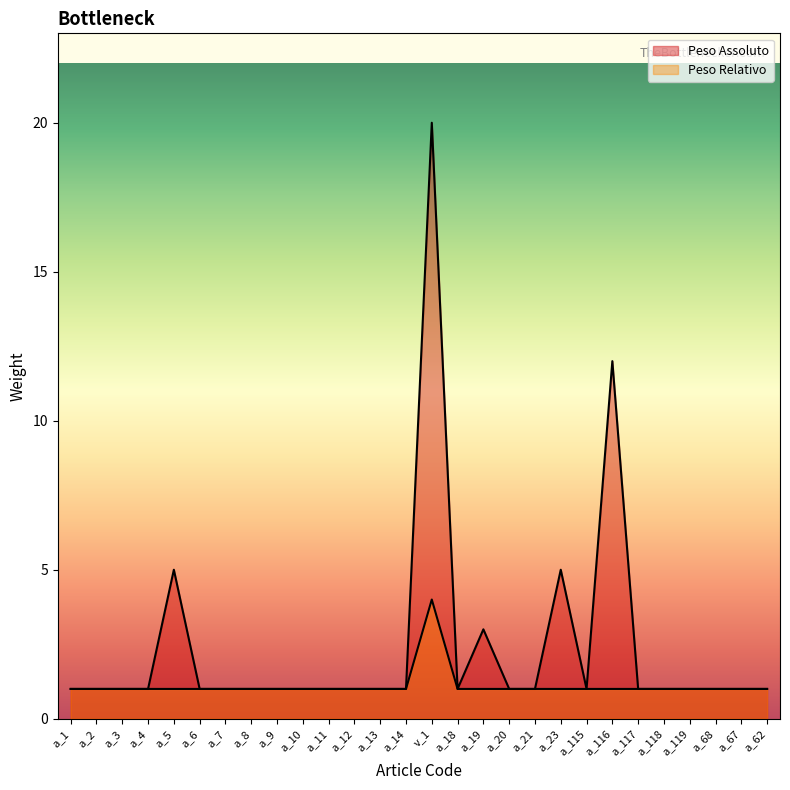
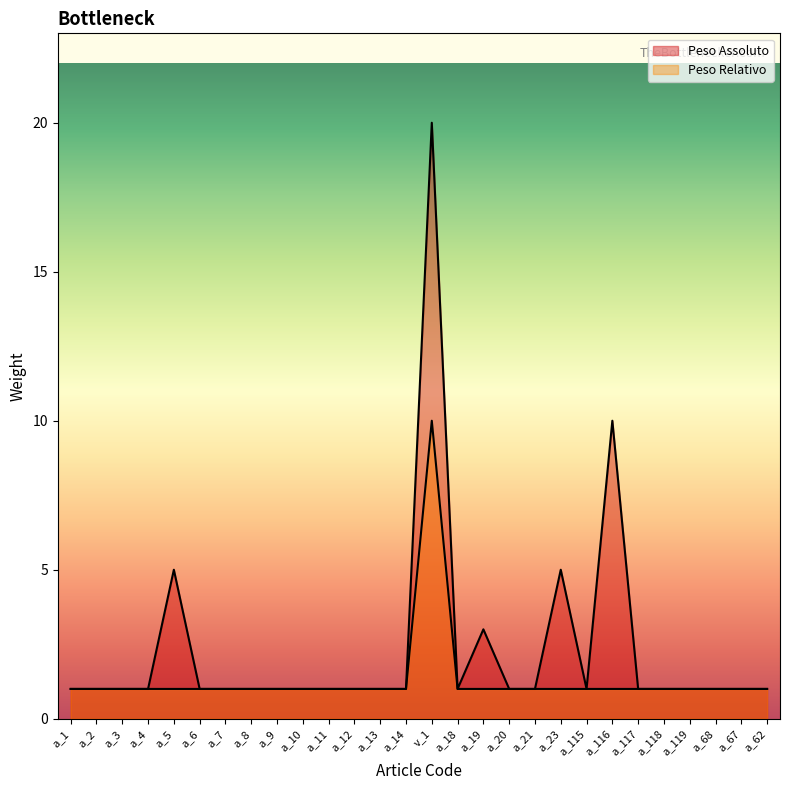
Peso Relativo, v_1: 4 -> 10
Peso Assoluto, a_116: 12 -> 10
